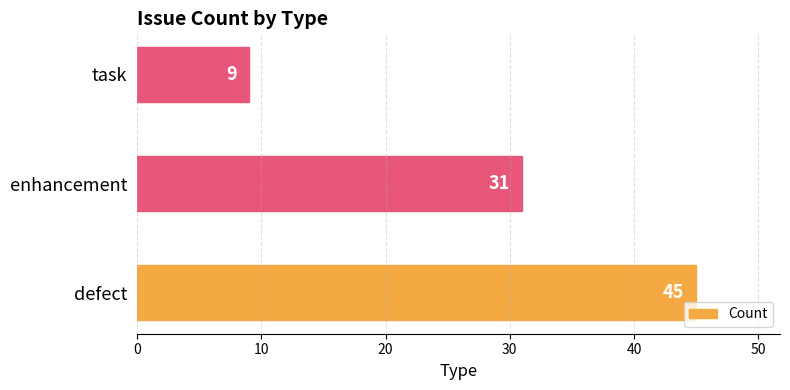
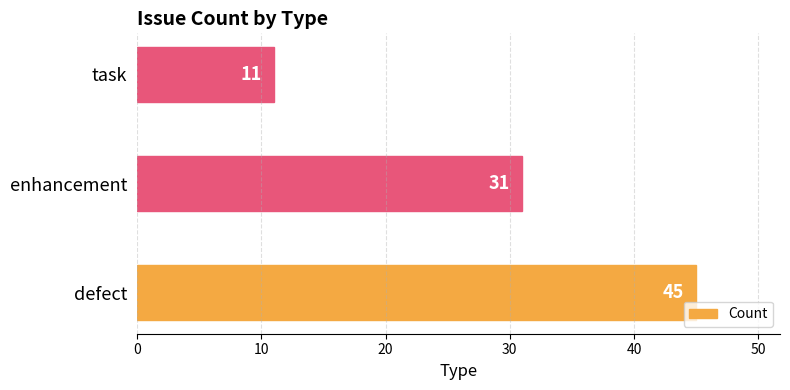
task: 9 -> 11
